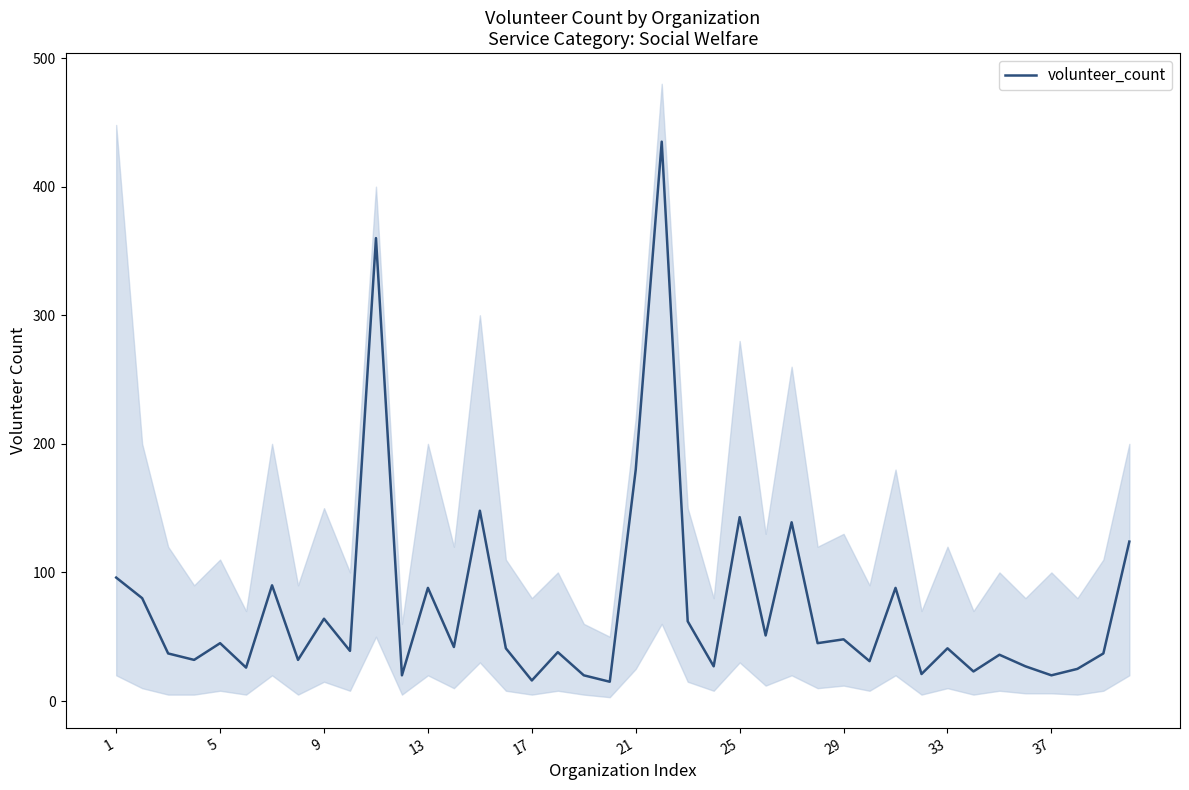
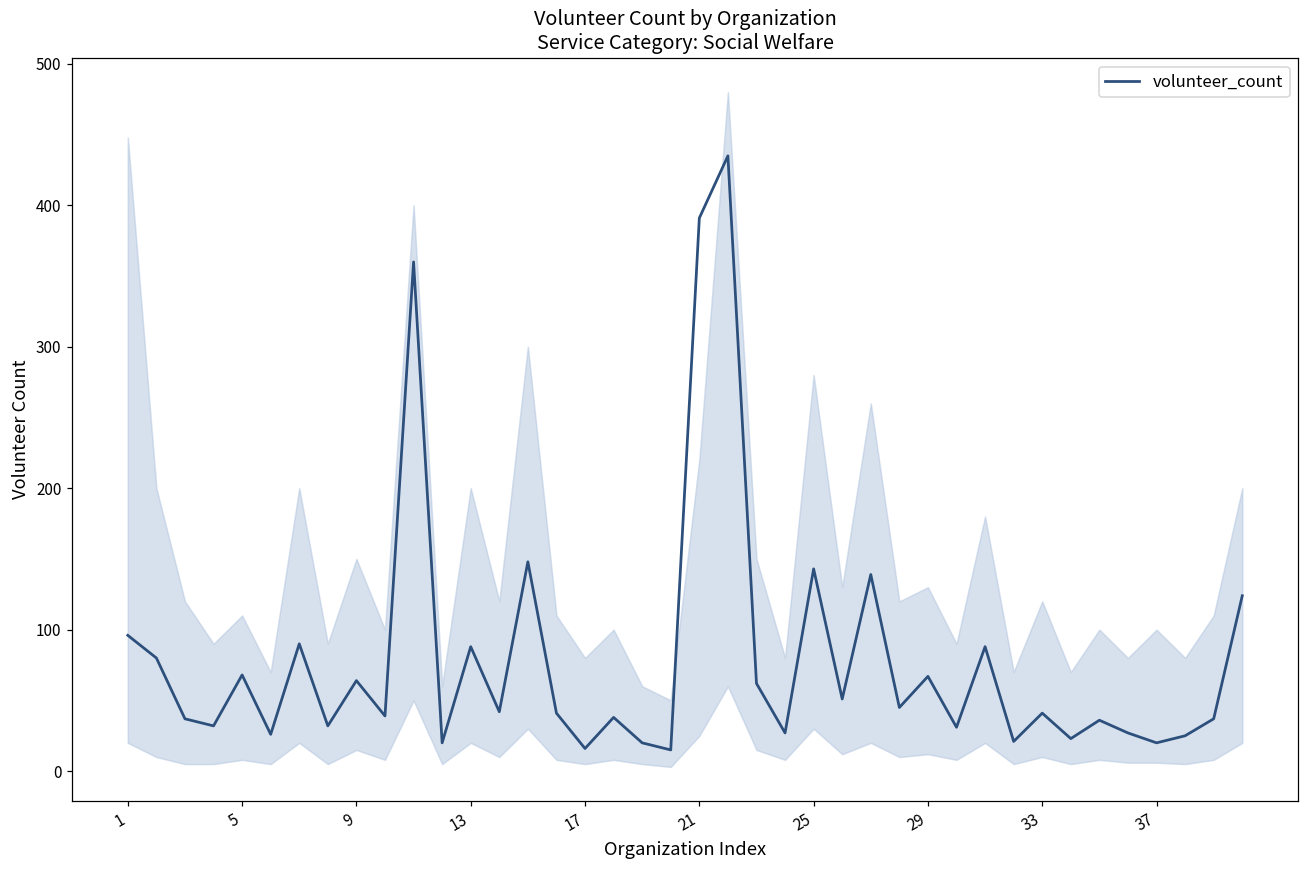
volunteer_count, 5: 45 -> 68
volunteer_count, 21: 180 -> 391
volunteer_count, 29: 48 -> 67
